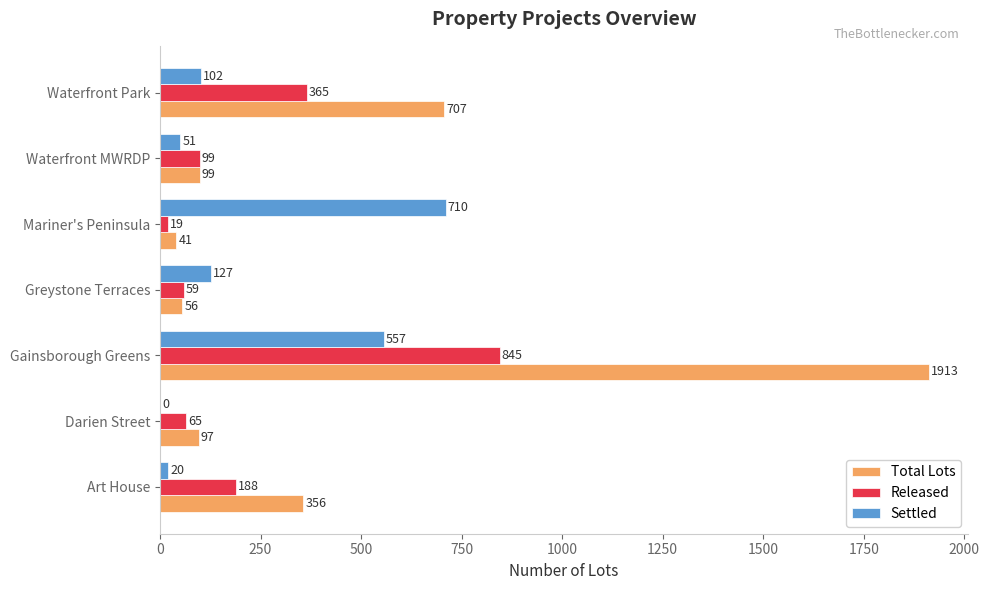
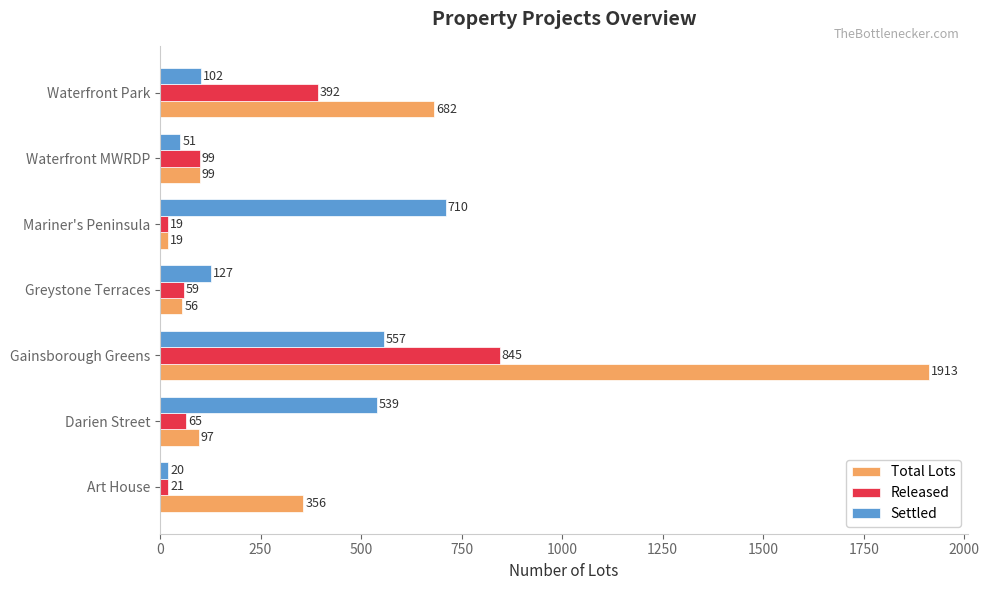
Released, Waterfront Park: 365 -> 392
Total Lots, Waterfront Park: 707 -> 682
Total Lots, Mariner's Peninsula: 41 -> 19
Settled, Darien Street: 0 -> 539
Released, Art House: 188 -> 21
